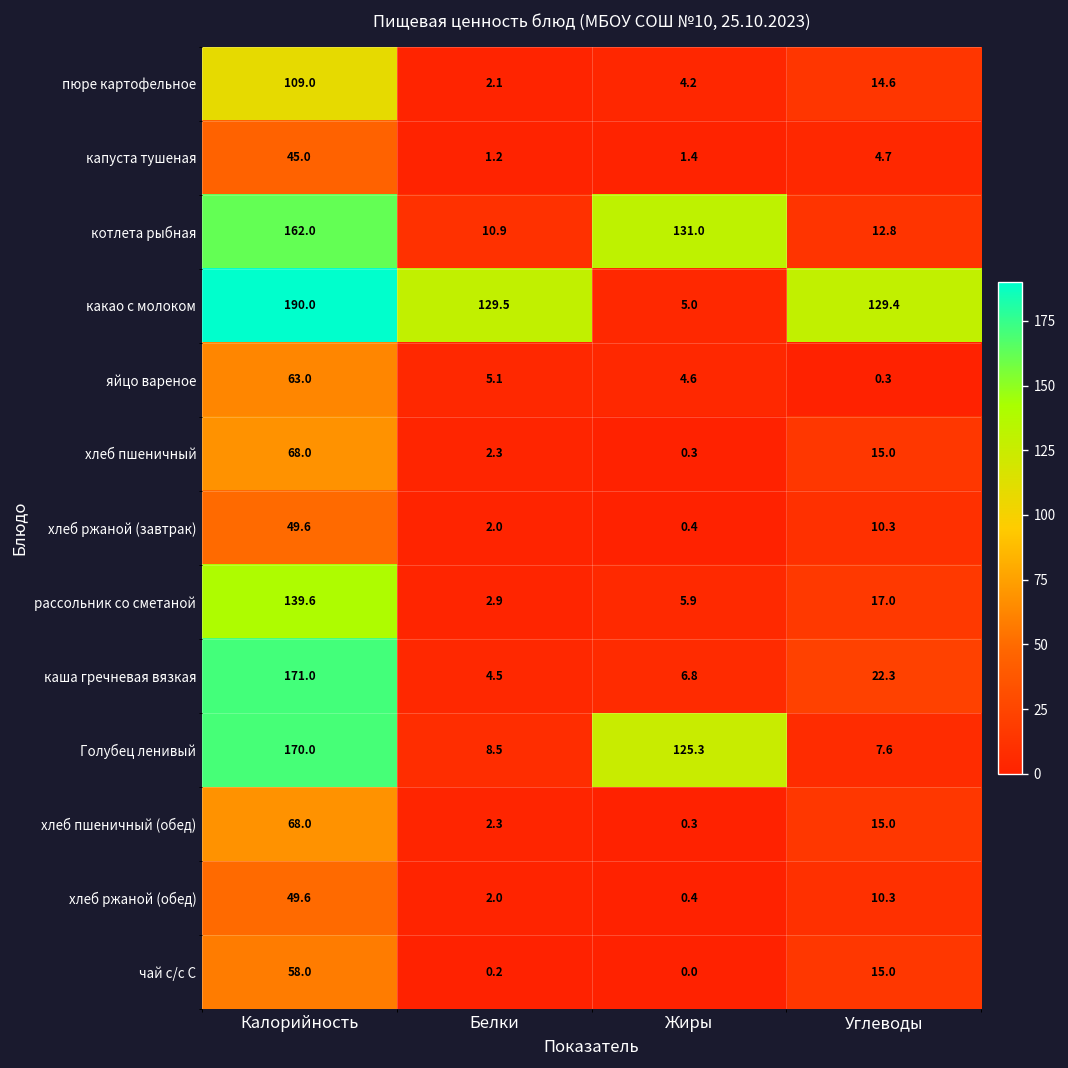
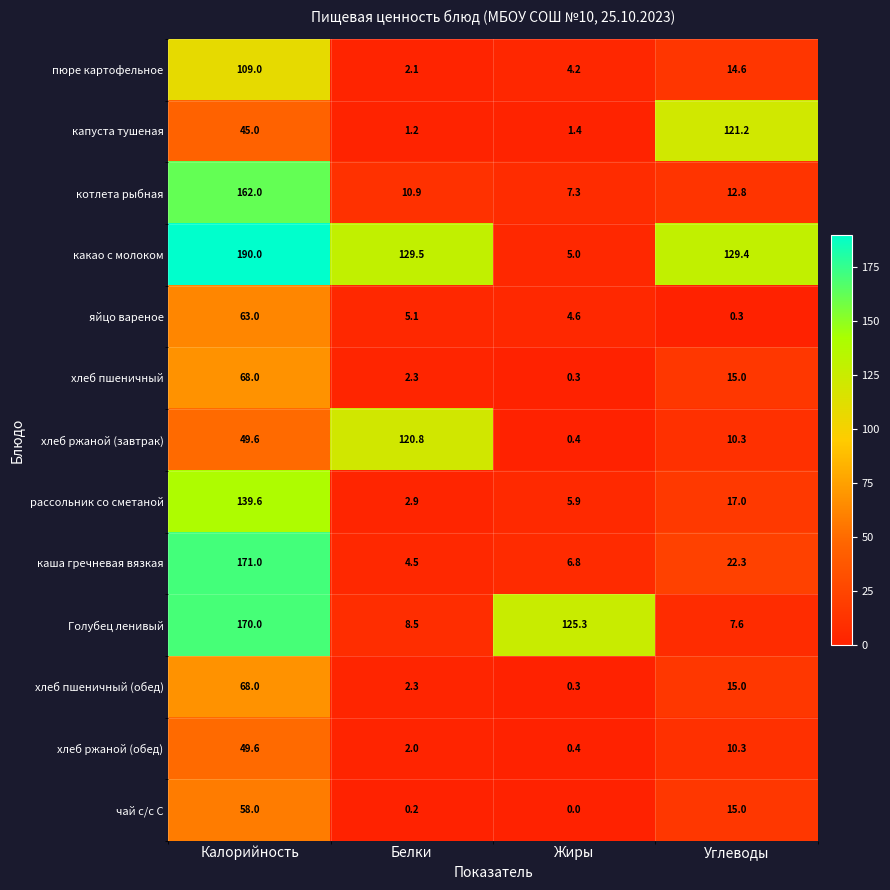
капуста тушеная, Углеводы: 4.7 -> 121.2
котлета рыбная, Жиры: 131.0 -> 7.3
хлеб ржаной (завтрак), Белки: 2.0 -> 120.8
